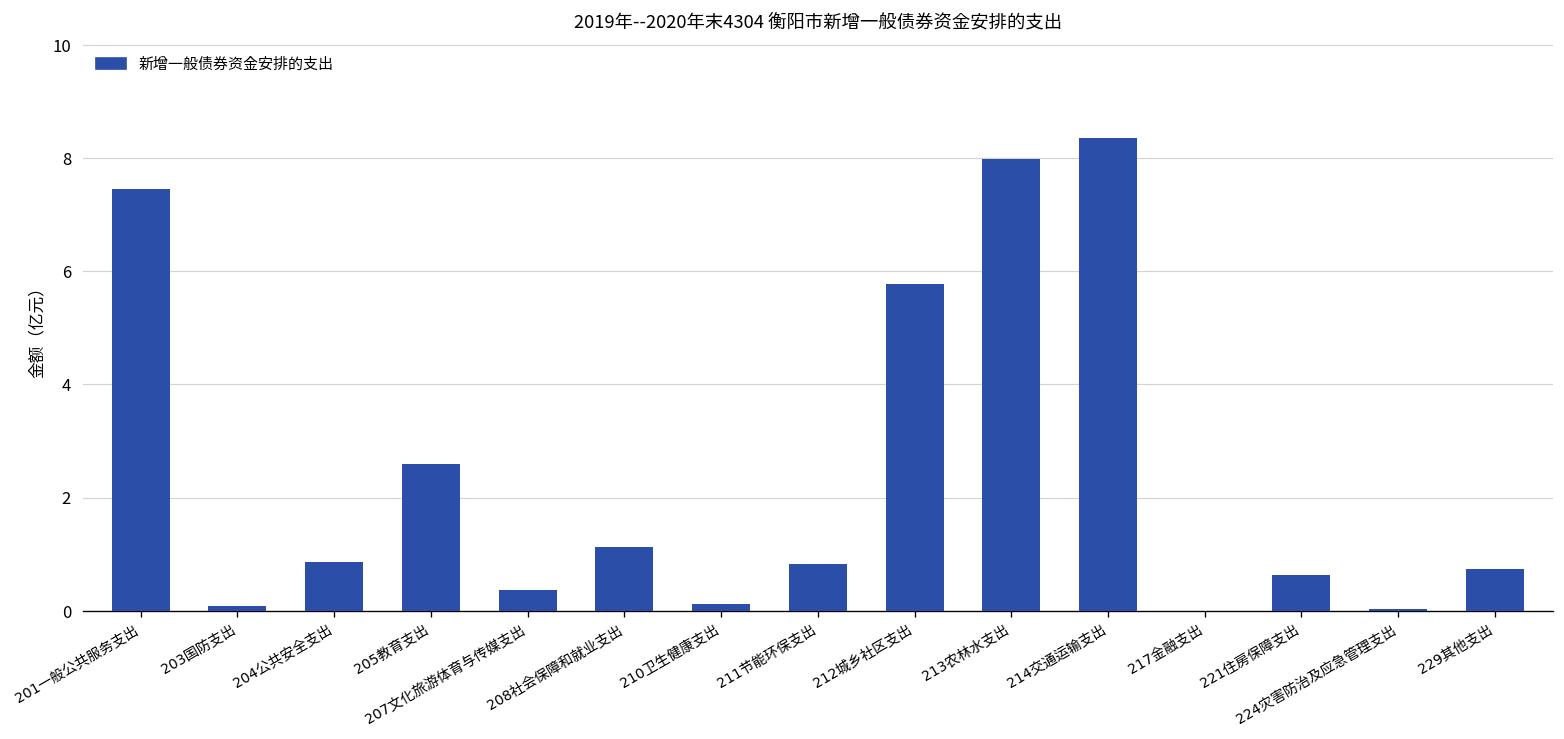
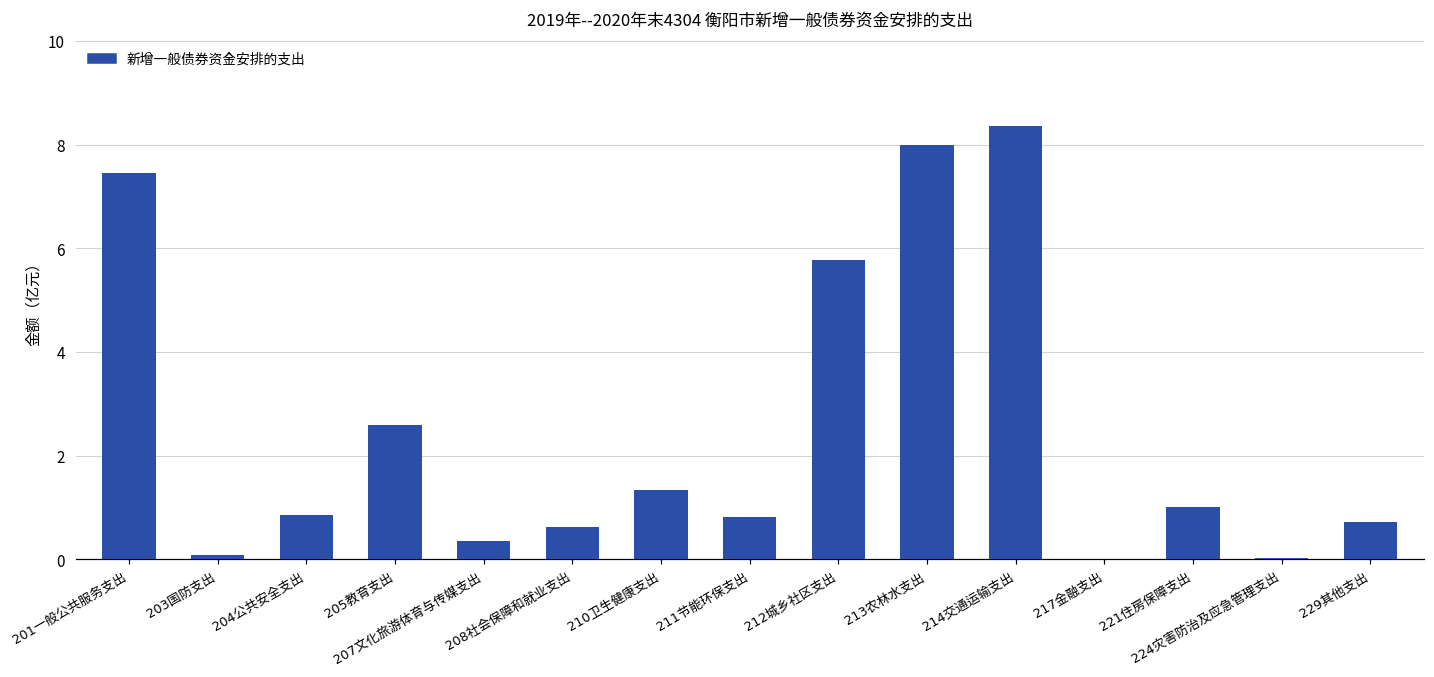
208社会保障和就业支出: 1.1 -> 0.6
210卫生健康支出: 0.1 -> 1.3
221住房保障支出: 0.6 -> 1.0
